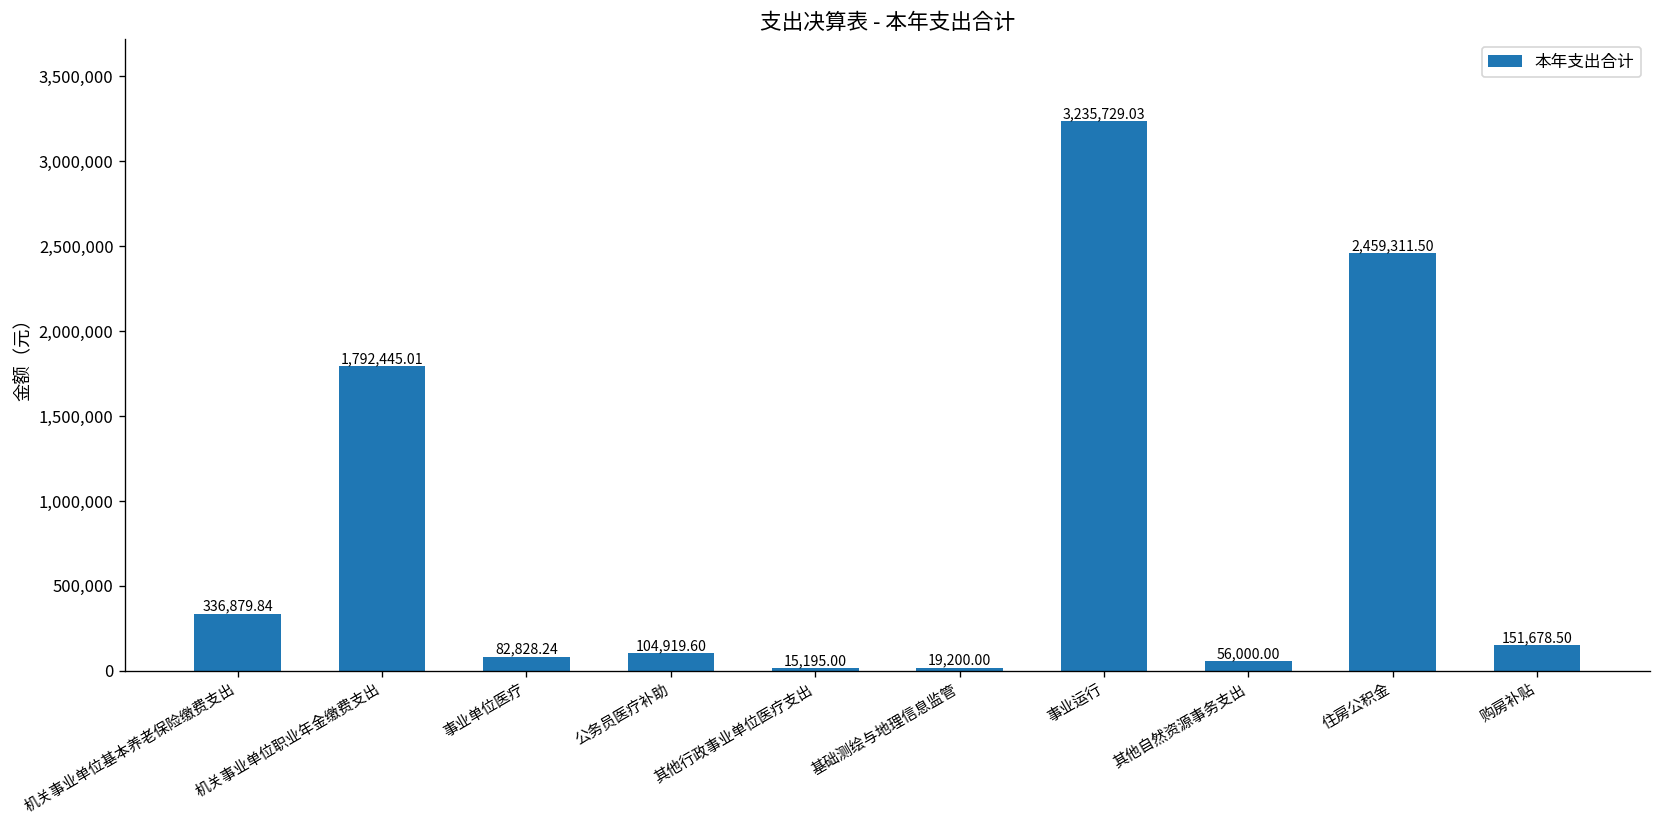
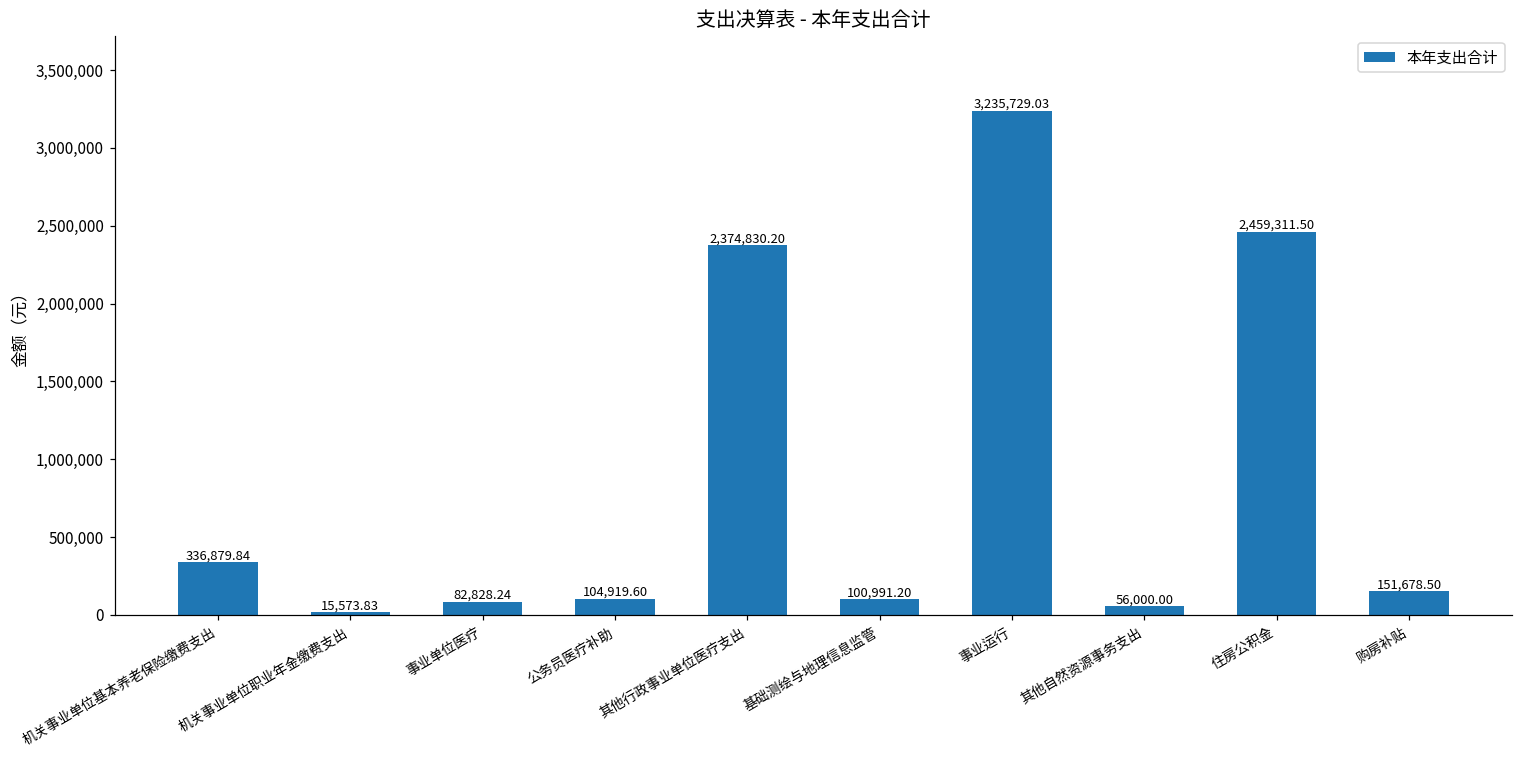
机关事业单位职业年金缴费支出: 1,792,445.01 -> 15,573.83
其他行政事业单位医疗支出: 15,195.00 -> 2,374,830.20
基础测绘与地理信息监管: 19,200.00 -> 100,991.20
